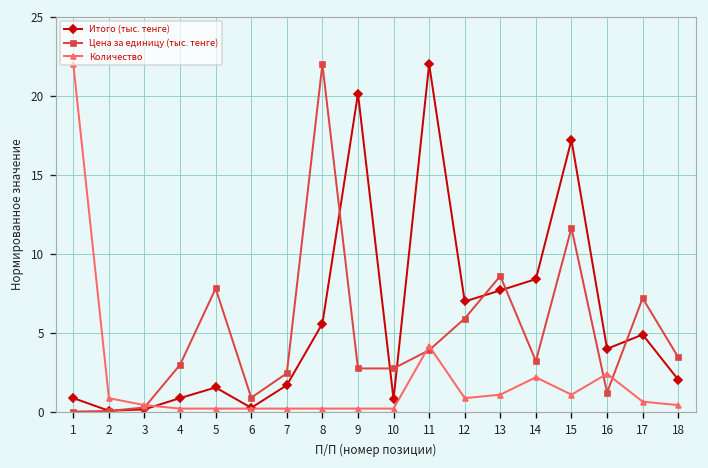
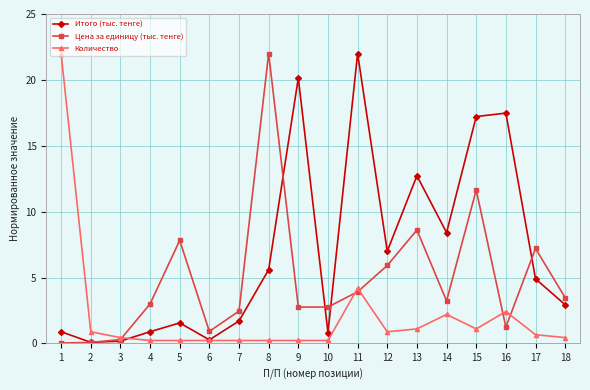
Итого (тыс. тенге), 13: 7.7 -> 12.7
Итого (тыс. тенге), 16: 4.0 -> 17.5
Итого (тыс. тенге), 18: 2.1 -> 2.9
